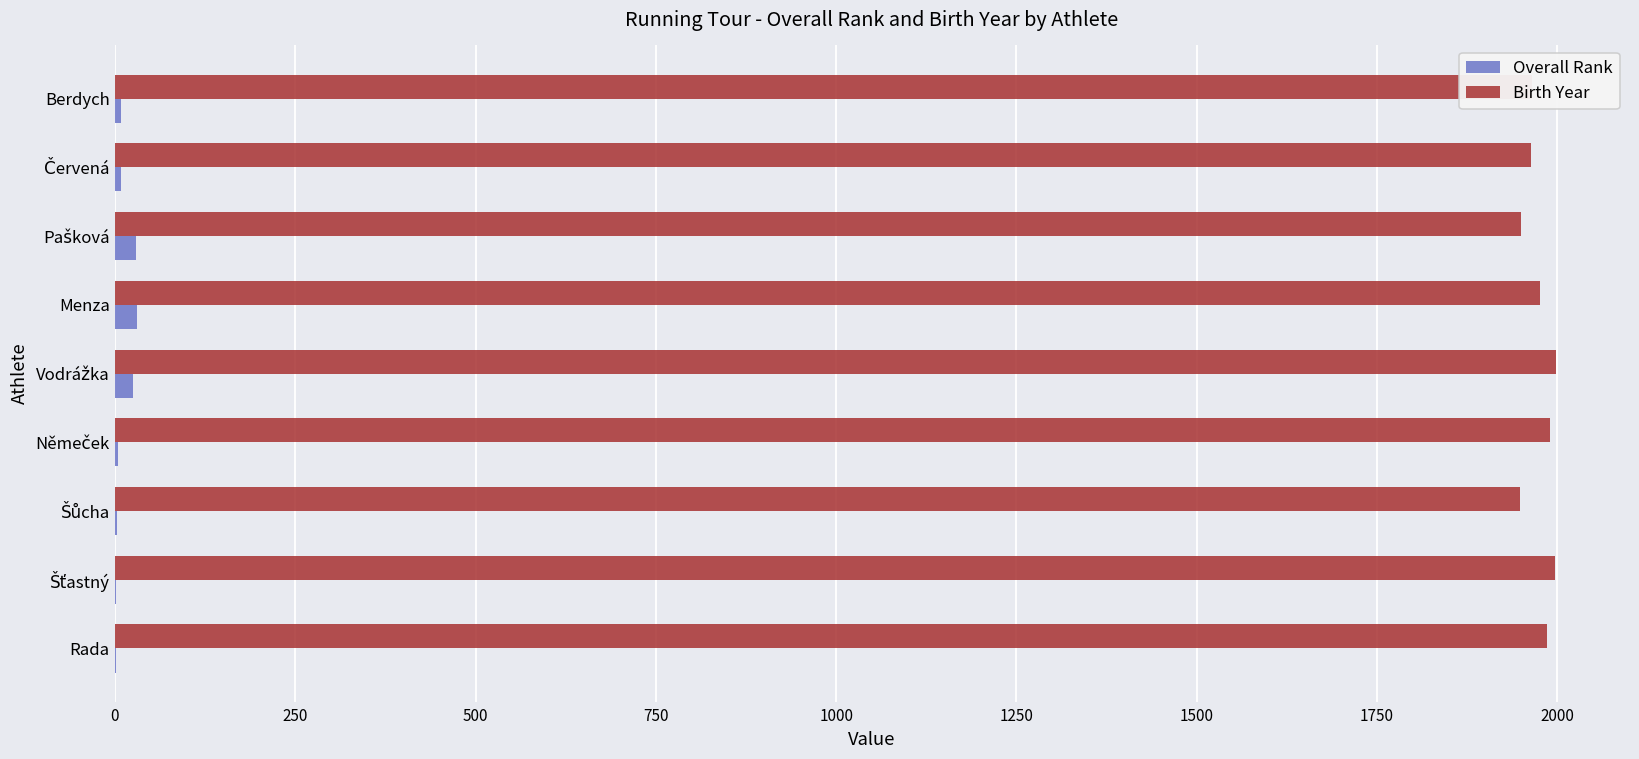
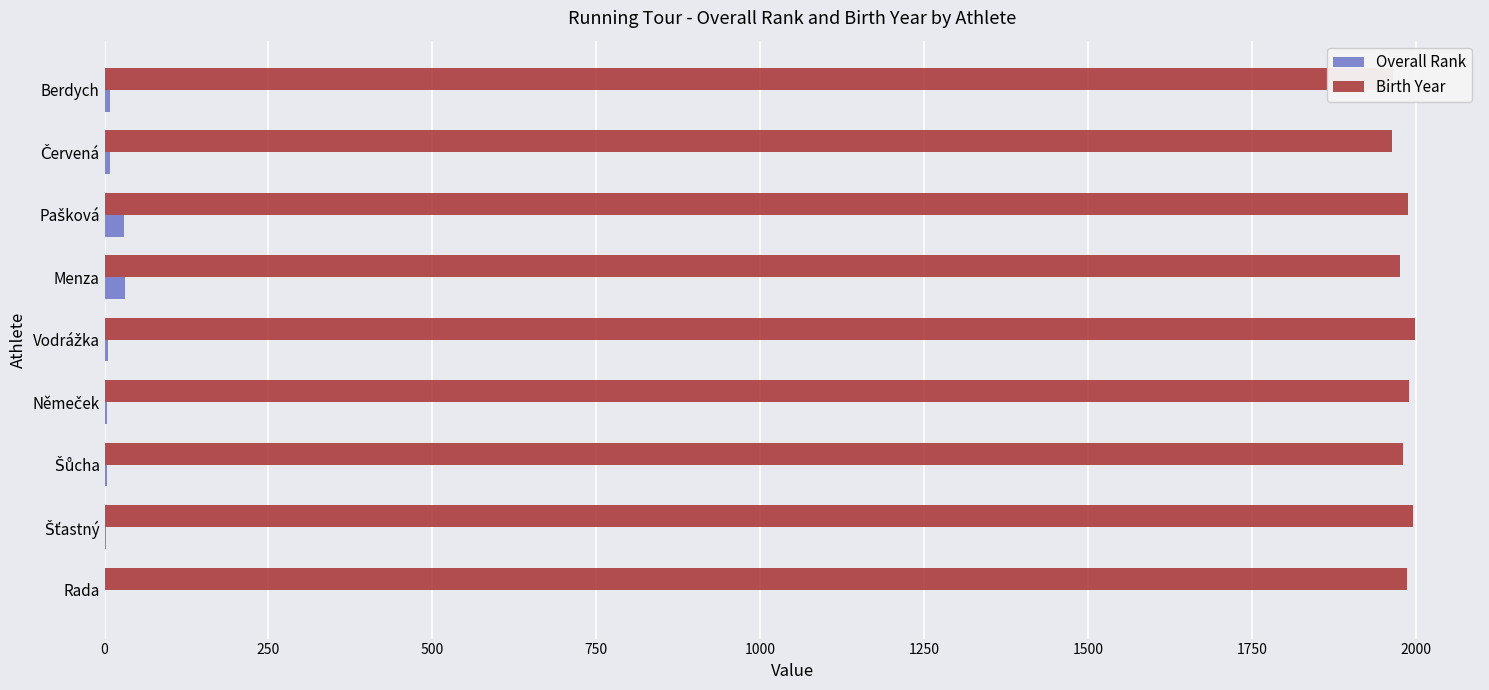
Birth Year, Pašková: 1950 -> 1990
Overall Rank, Vodrážka: 30 -> 10
Birth Year, Šůcha: 1950 -> 1980
